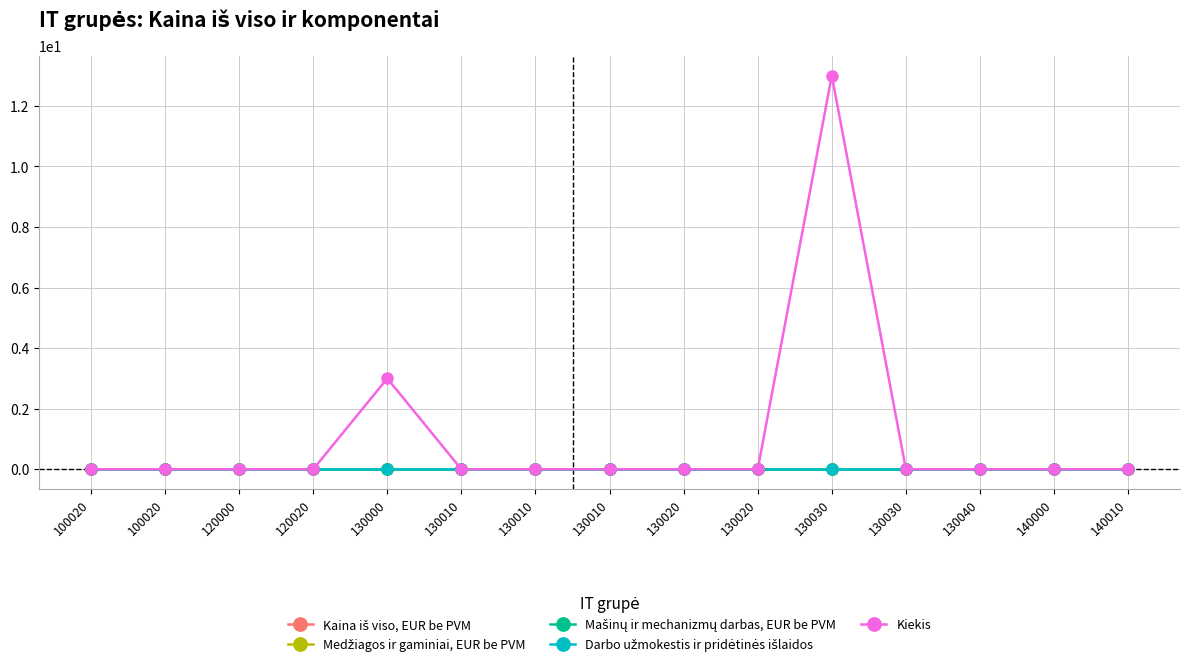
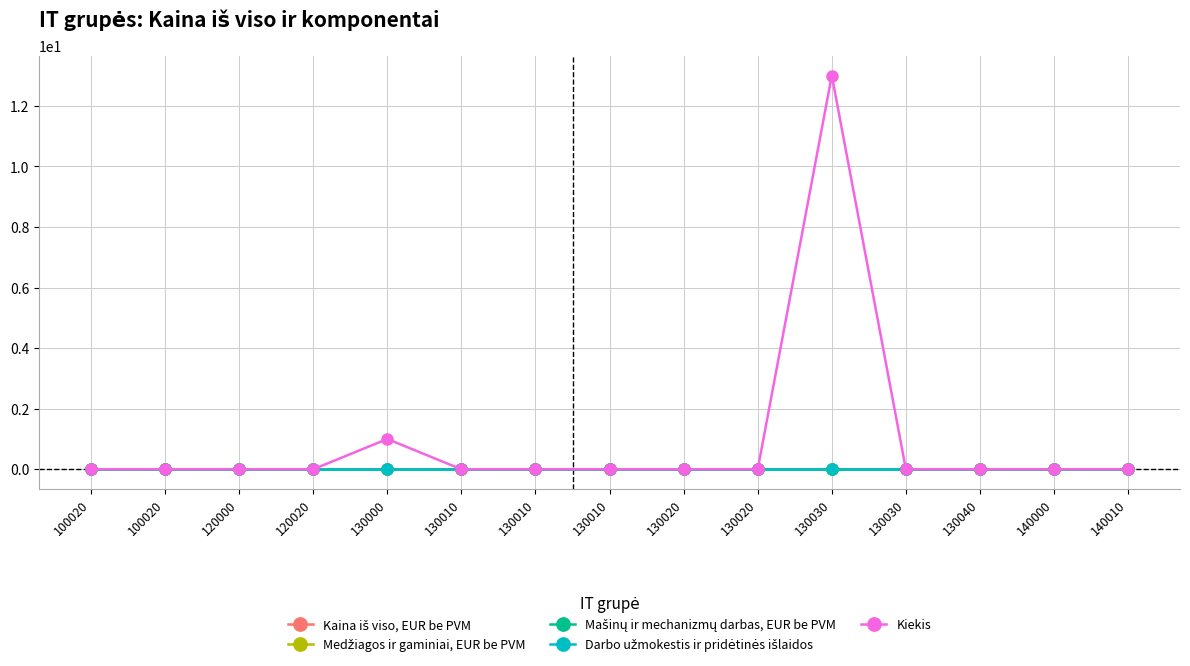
Kiekis, 130000: 3 -> 1
